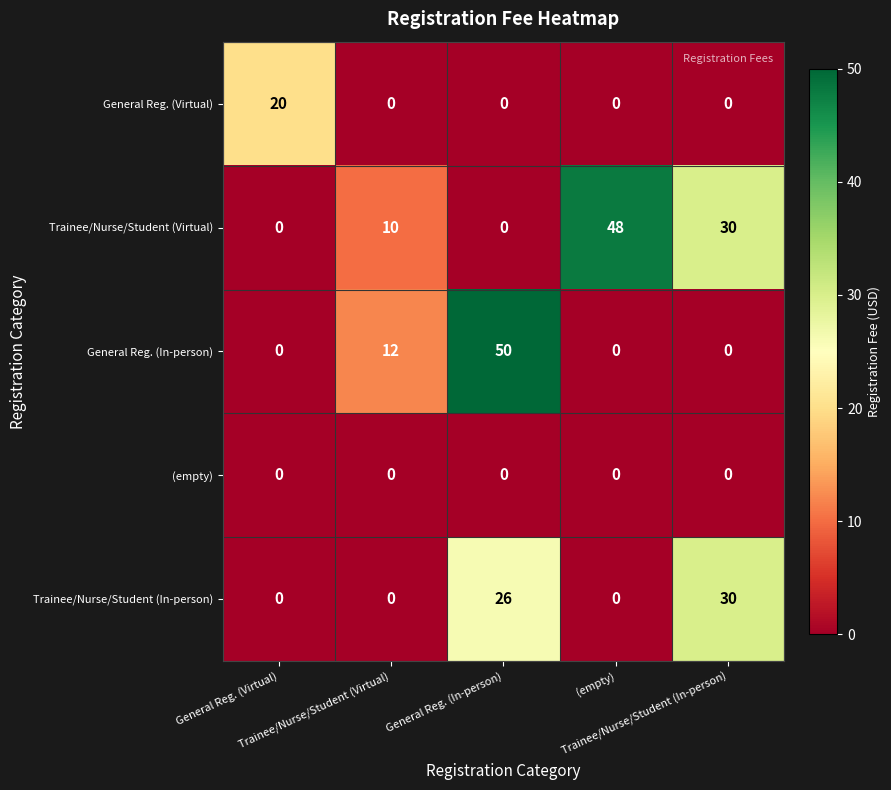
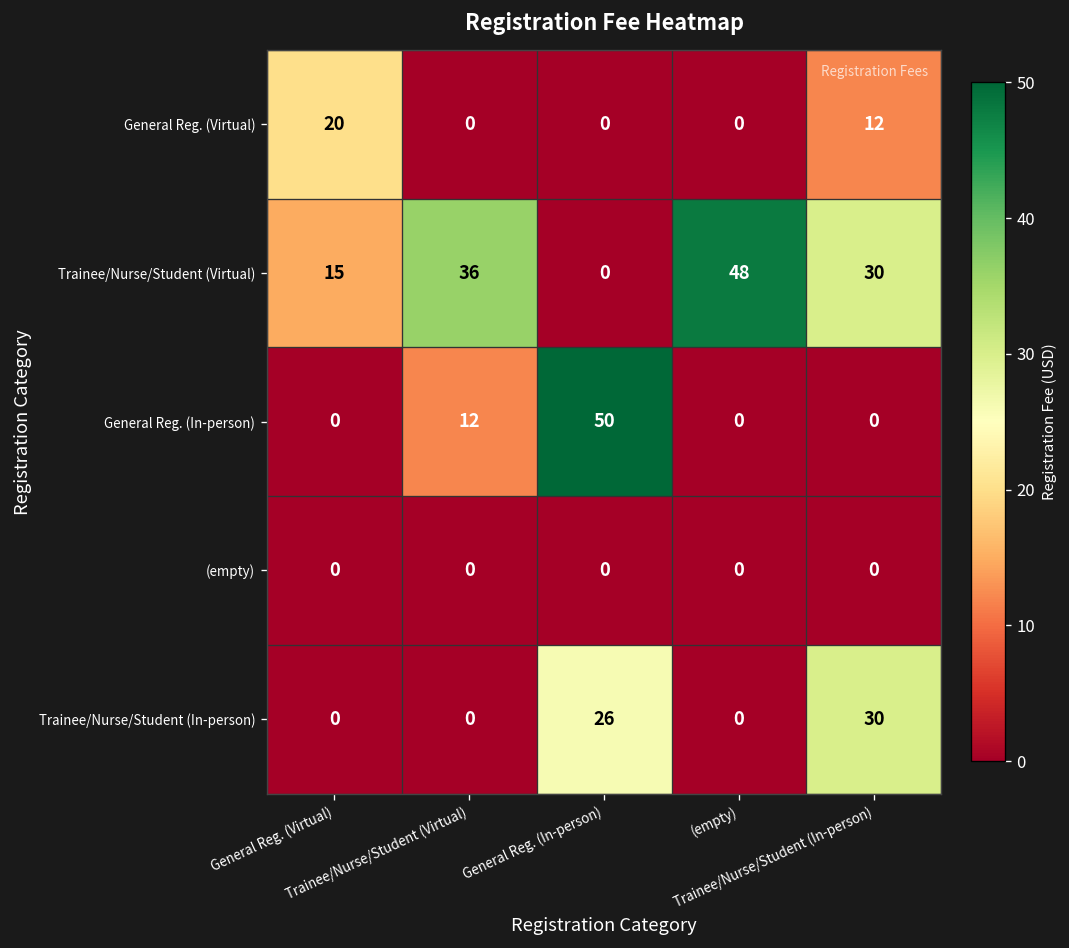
General Reg. (Virtual), Trainee/Nurse/Student (In-person): 0 -> 12
Trainee/Nurse/Student (Virtual), General Reg. (Virtual): 0 -> 15
Trainee/Nurse/Student (Virtual), Trainee/Nurse/Student (Virtual): 10 -> 36
